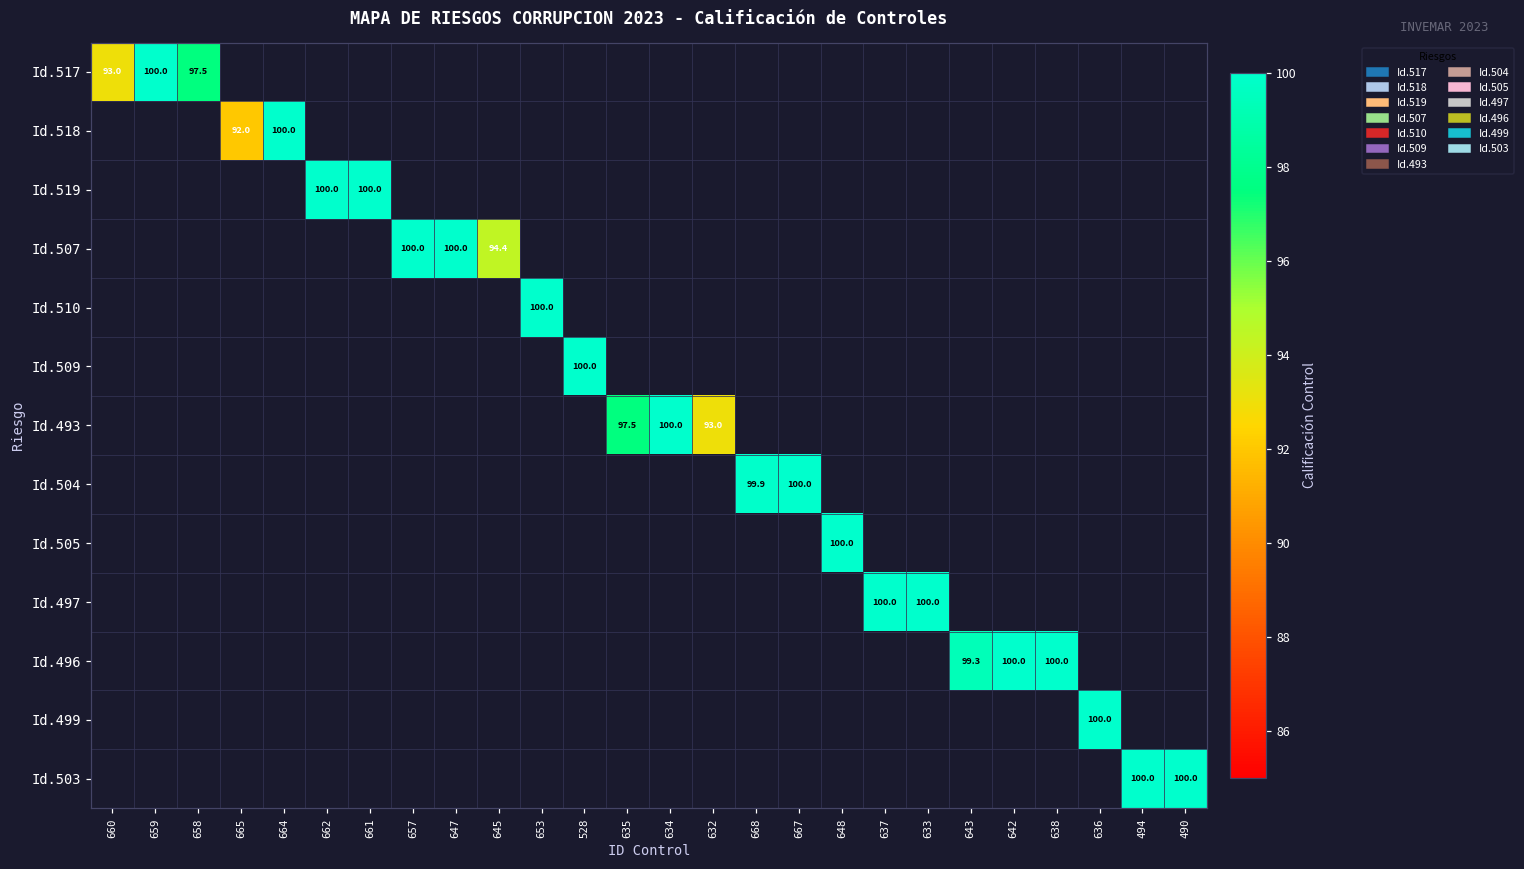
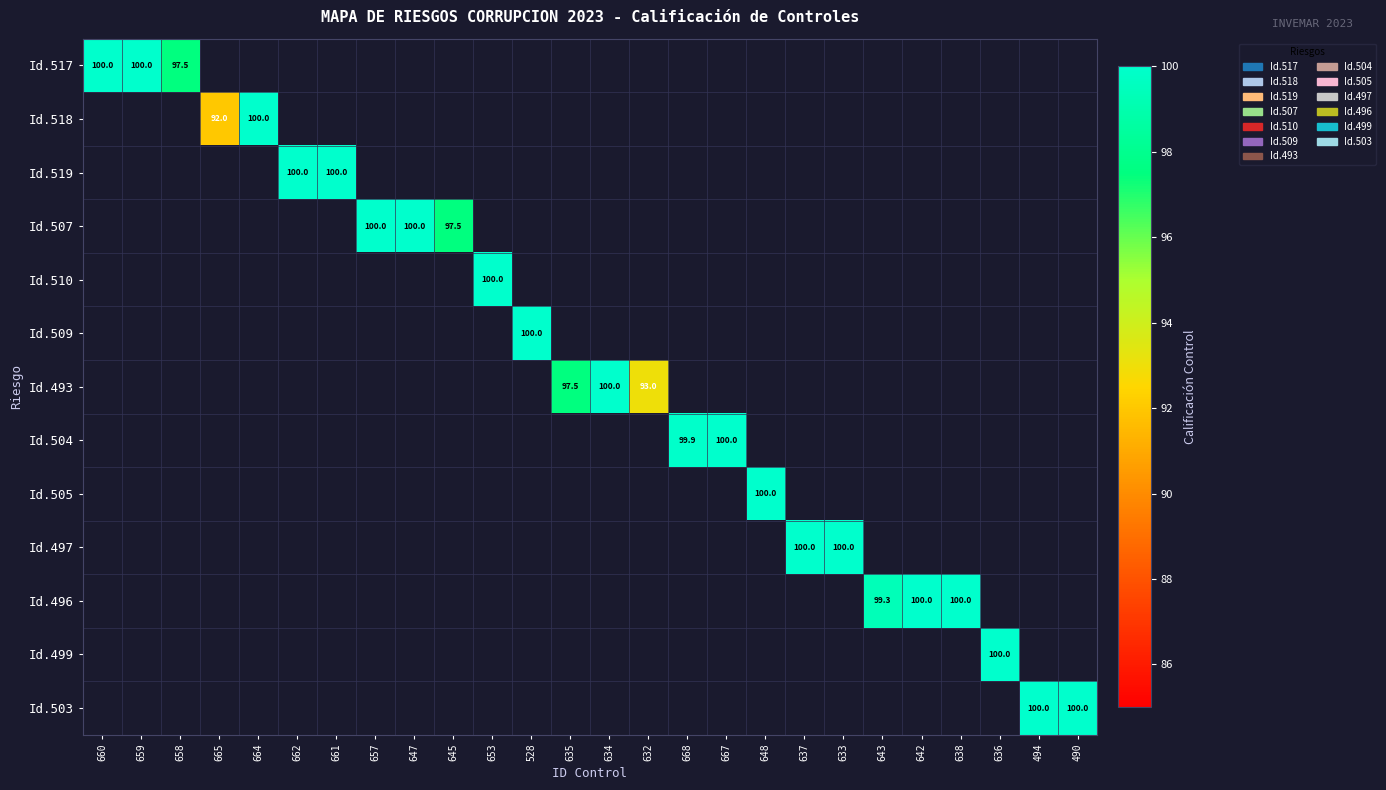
Id.517, 660: 93.0 -> 100.0
Id.507, 645: 94.4 -> 97.5
